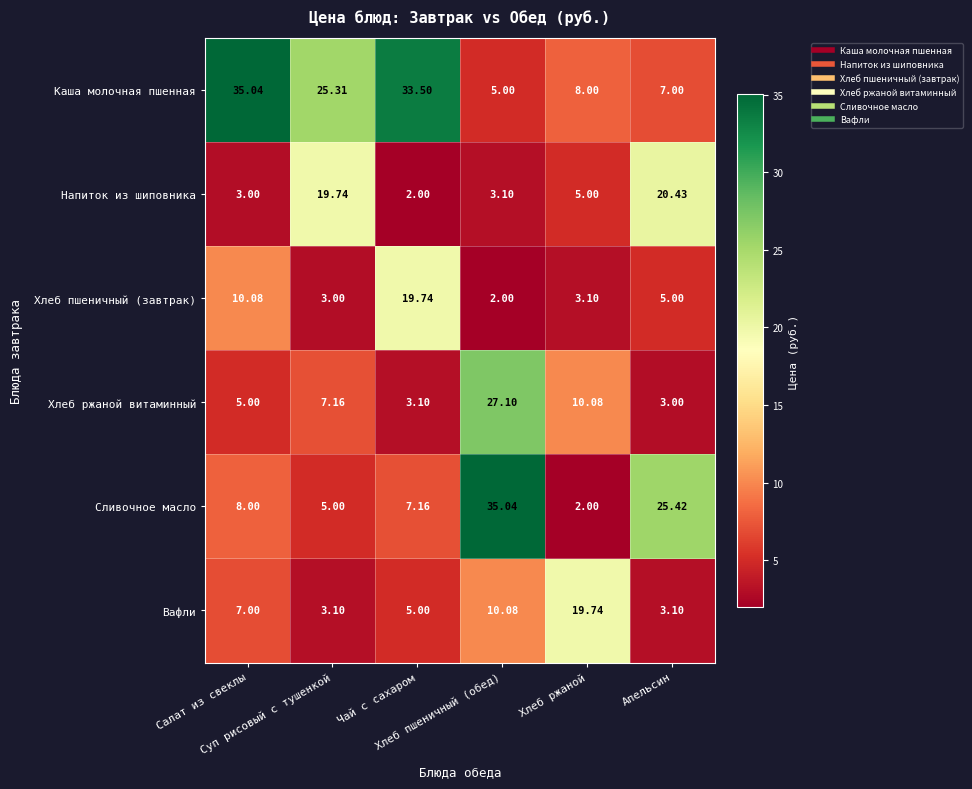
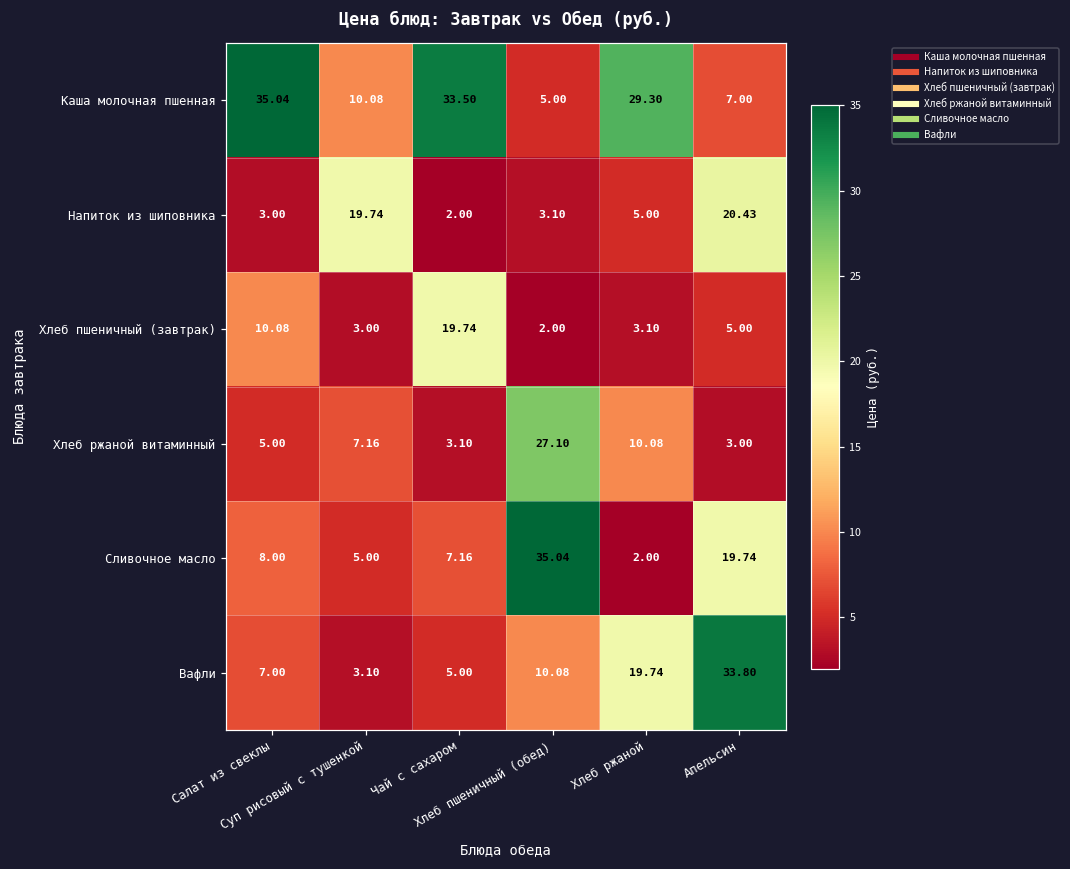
Каша молочная пшенная, Суп рисовый с тушенкой: 25.31 -> 10.08
Каша молочная пшенная, Хлеб ржаной: 8.00 -> 29.30
Сливочное масло, Апельсин: 25.42 -> 19.74
Вафли, Апельсин: 3.10 -> 33.80
